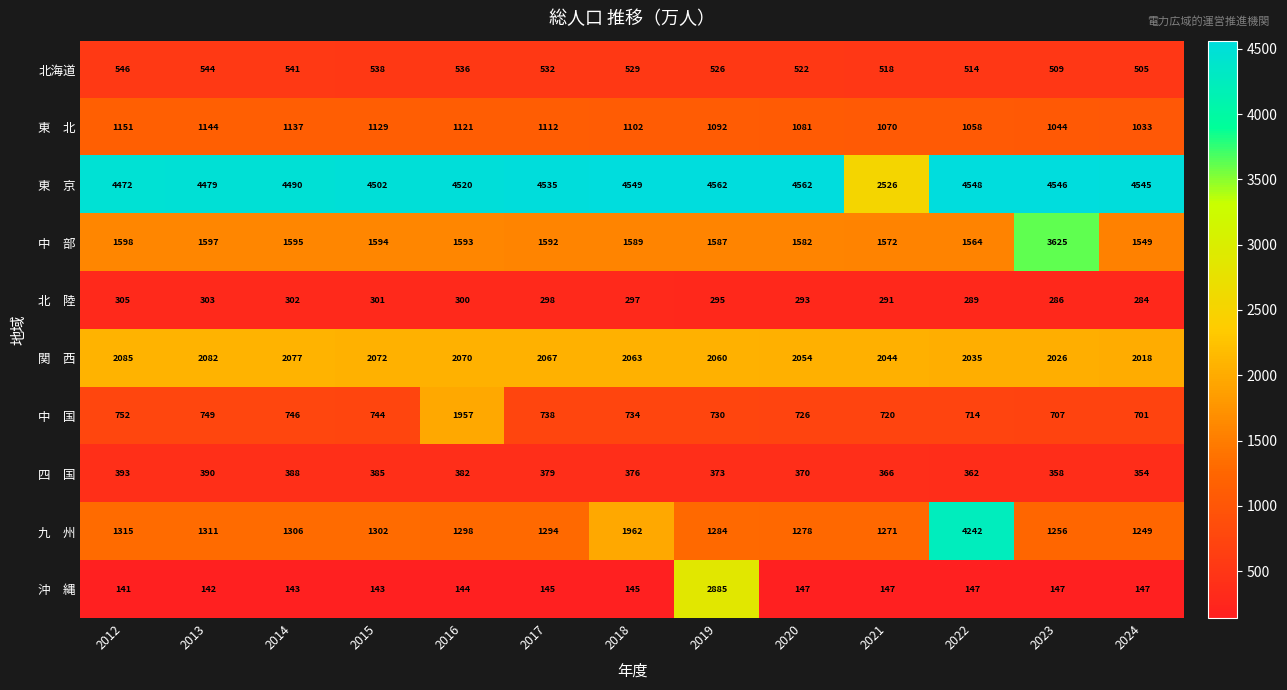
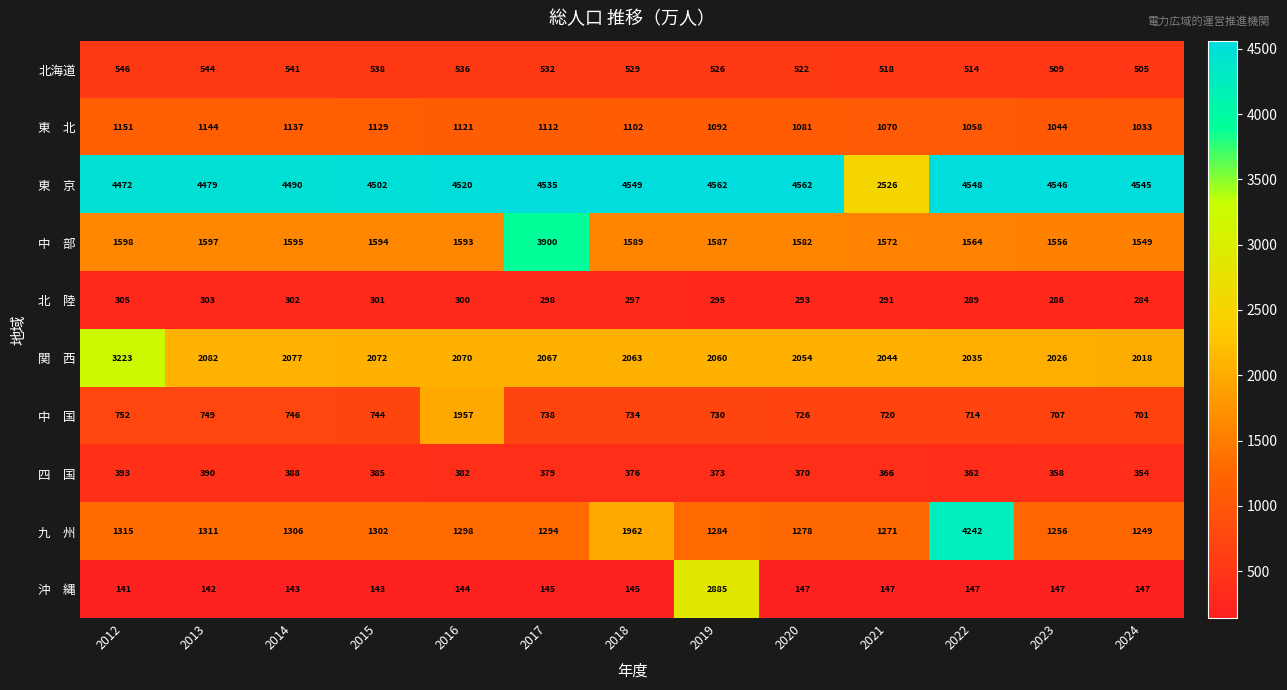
中 部, 2017: 1592 -> 3900
中 部, 2023: 3625 -> 1556
関 西, 2012: 2085 -> 3223
